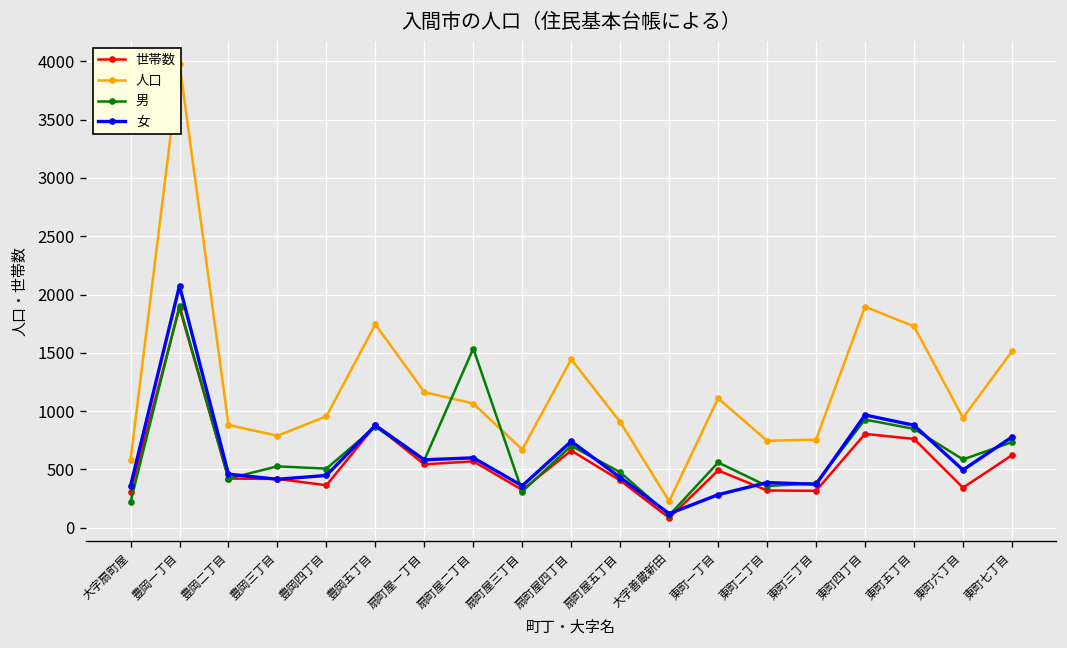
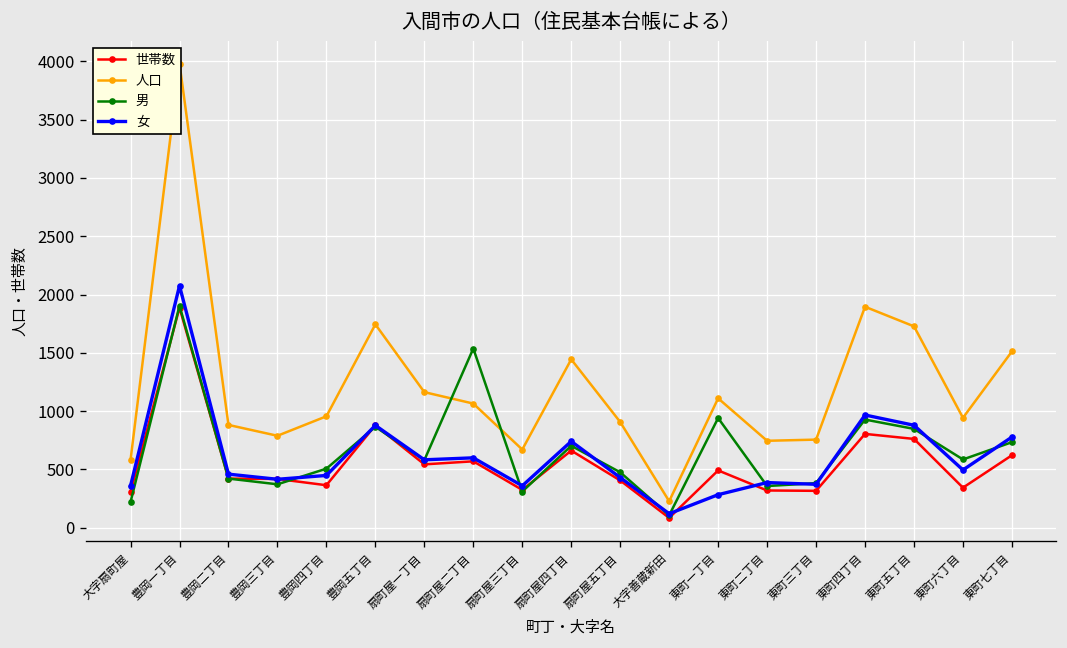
男, 豊岡三丁目: 500 -> 400
男, 東町一丁目: 600 -> 900
